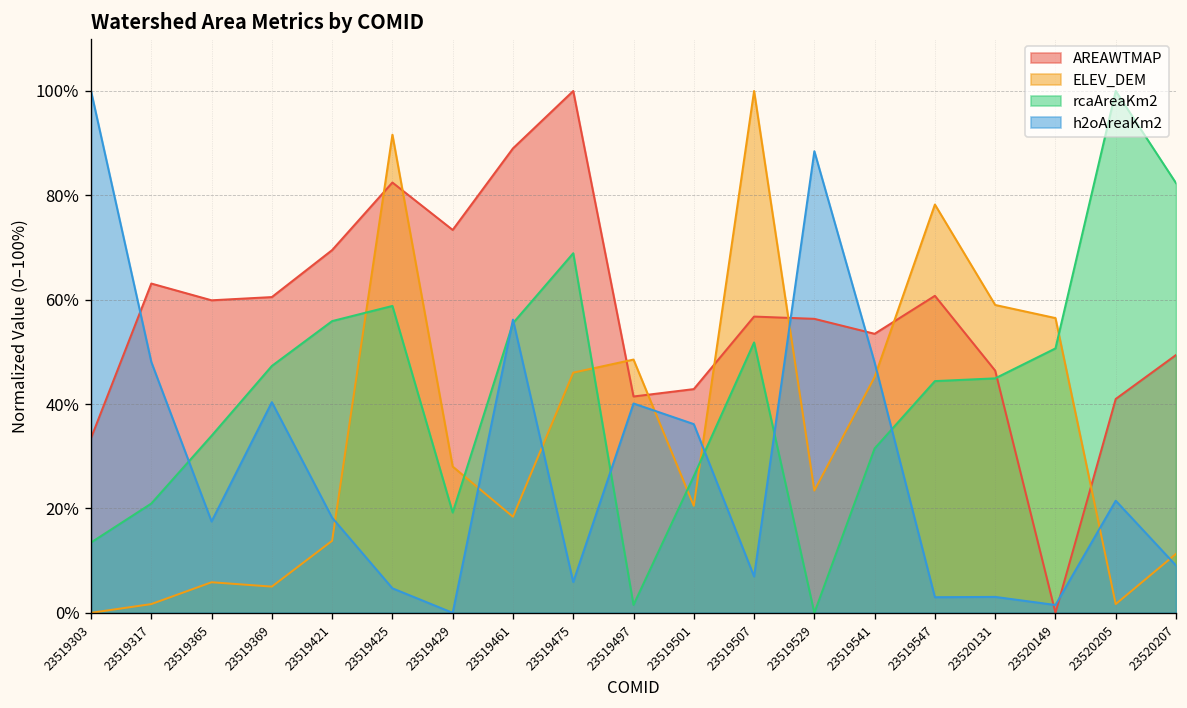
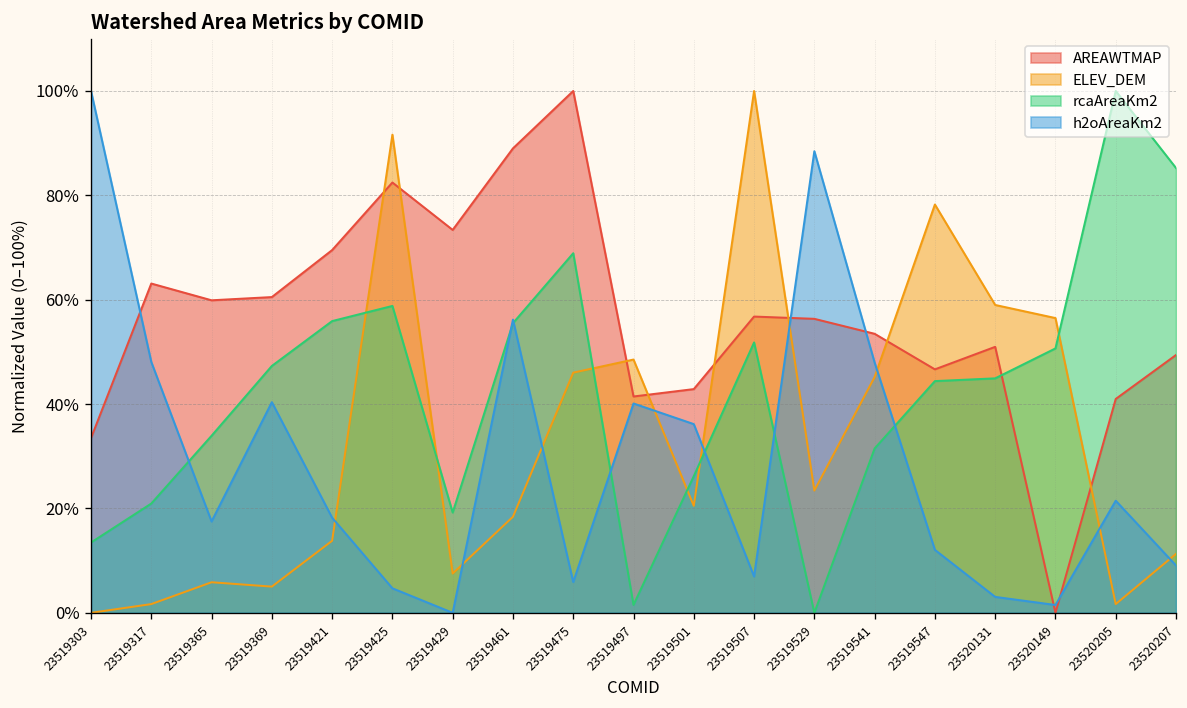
ELEV_DEM, 23519429: 28% -> 8%
AREAWTMAP, 23519547: 61% -> 47%
h2oAreaKm2, 23519547: 3% -> 12%
AREAWTMAP, 23520131: 46% -> 51%
rcaAreaKm2, 23520207: 82% -> 85%
